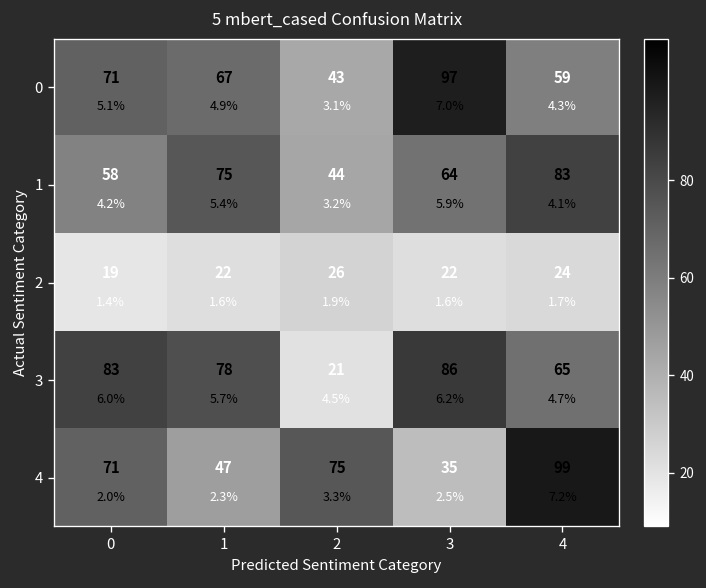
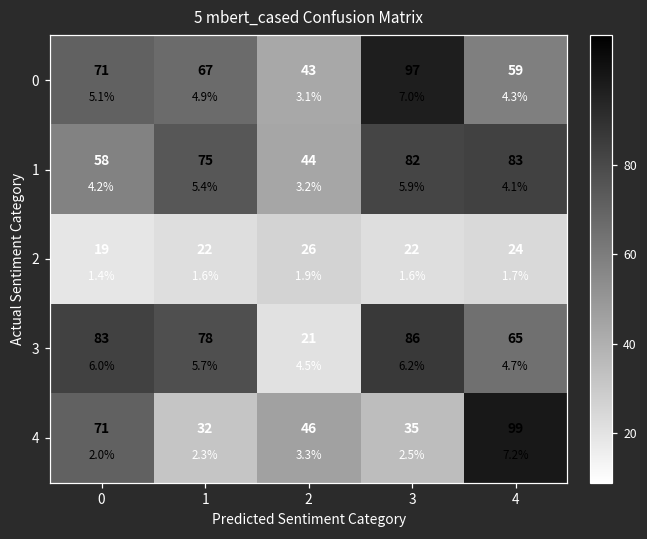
1, 3: 64 -> 82
4, 1: 47 -> 32
4, 2: 75 -> 46
